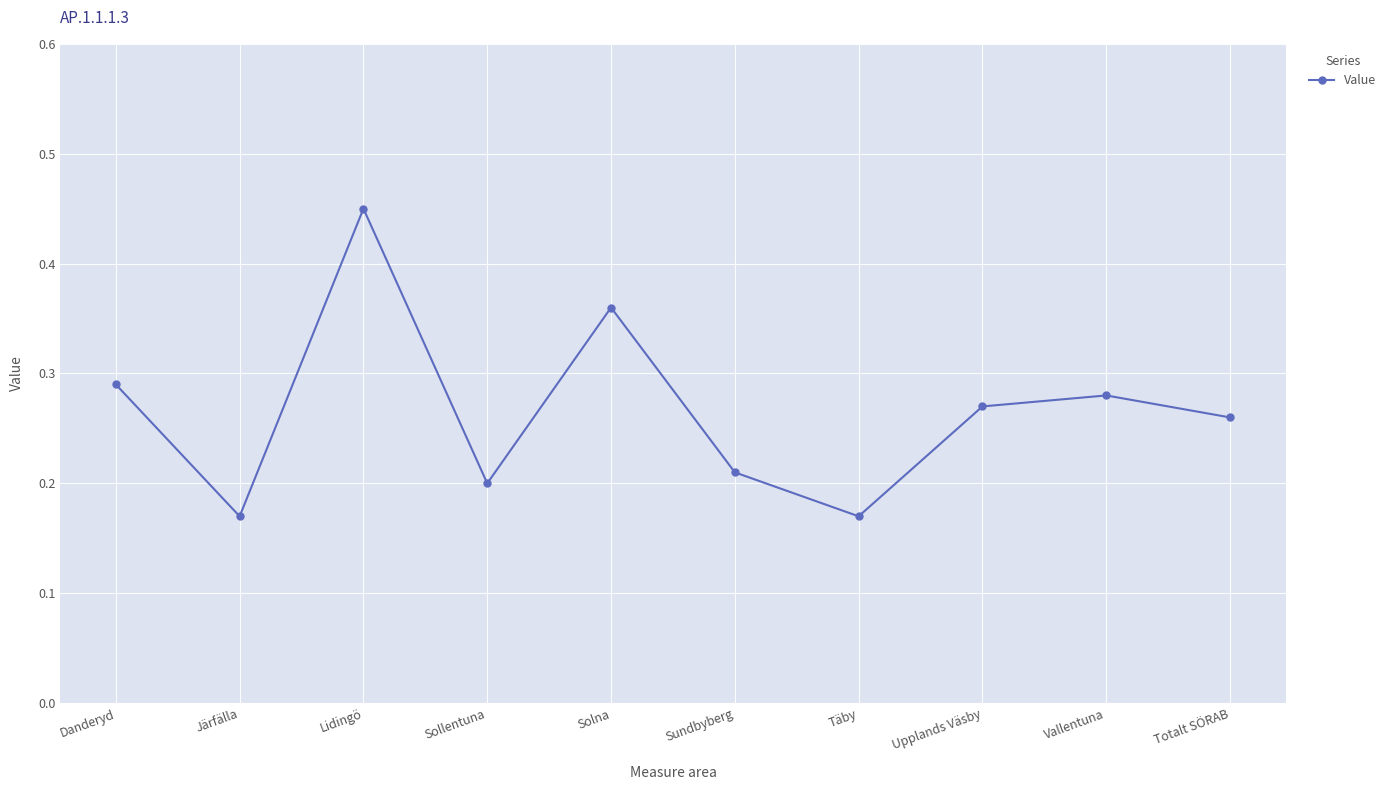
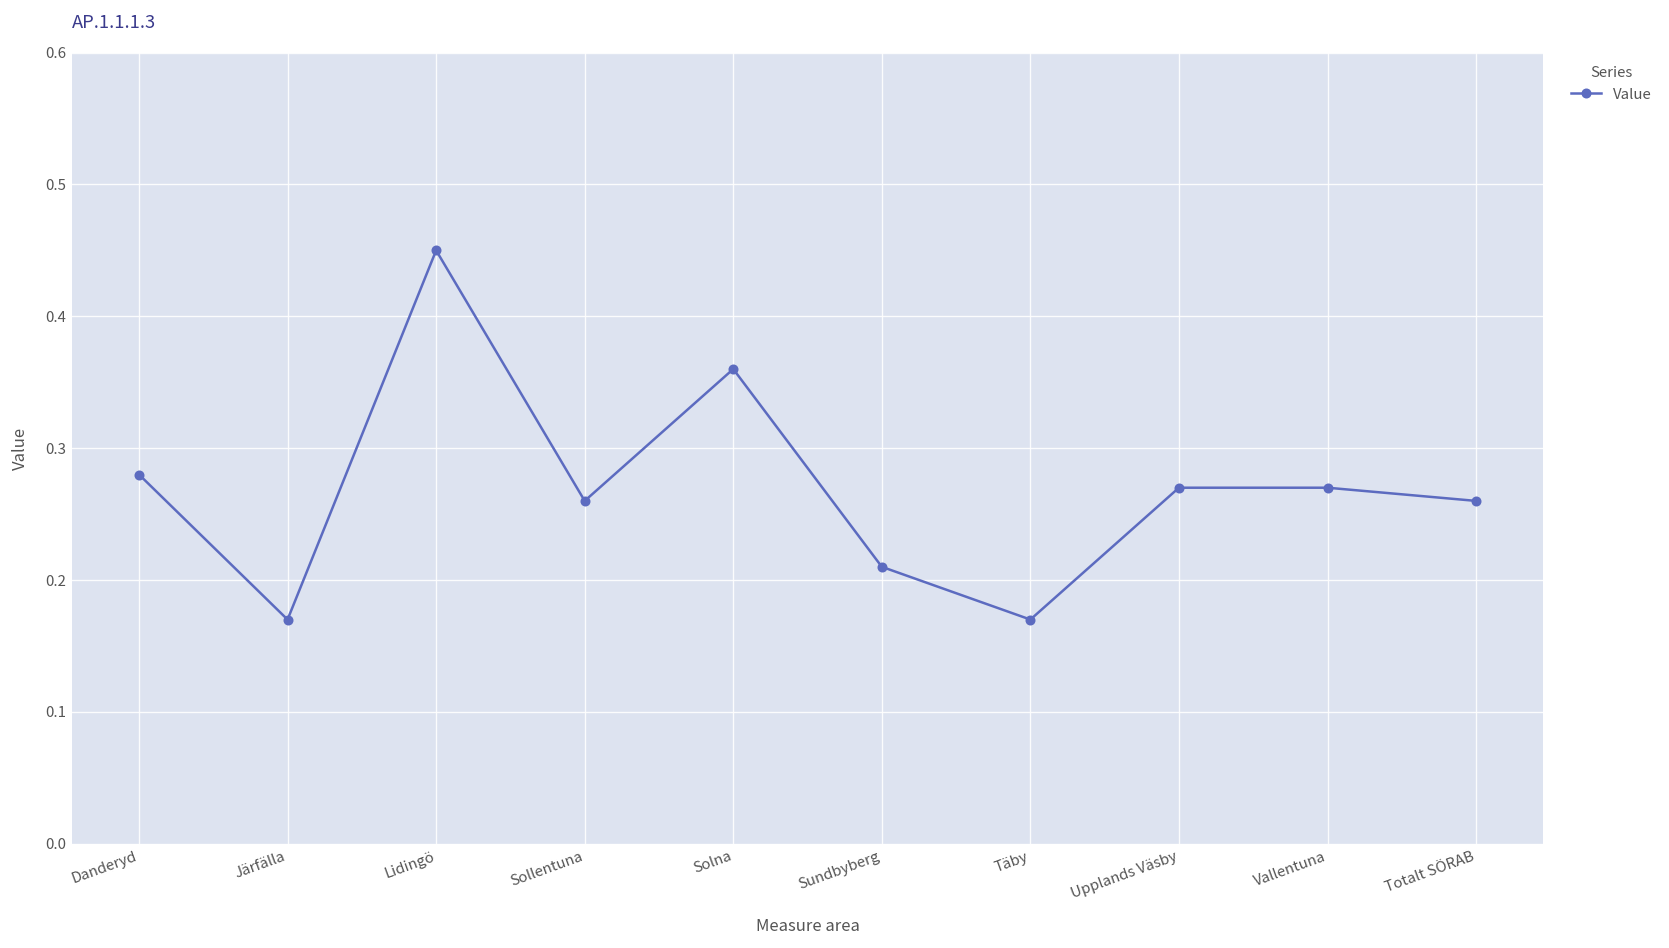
Danderyd: 0.29 -> 0.28
Sollentuna: 0.20 -> 0.26
Vallentuna: 0.28 -> 0.27
